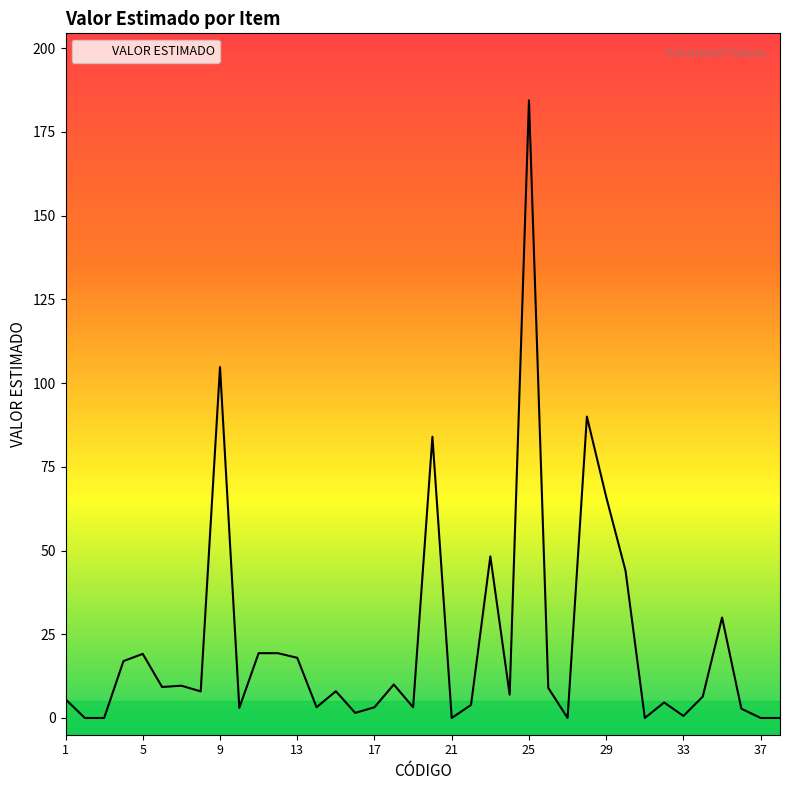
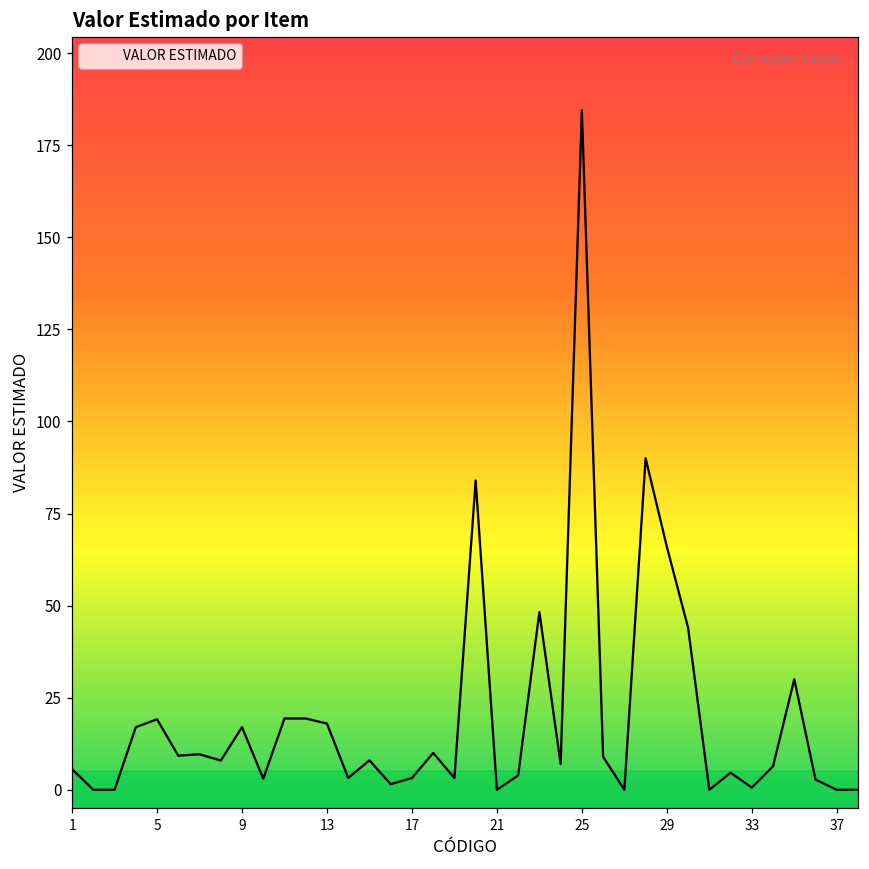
9: 105 -> 17
